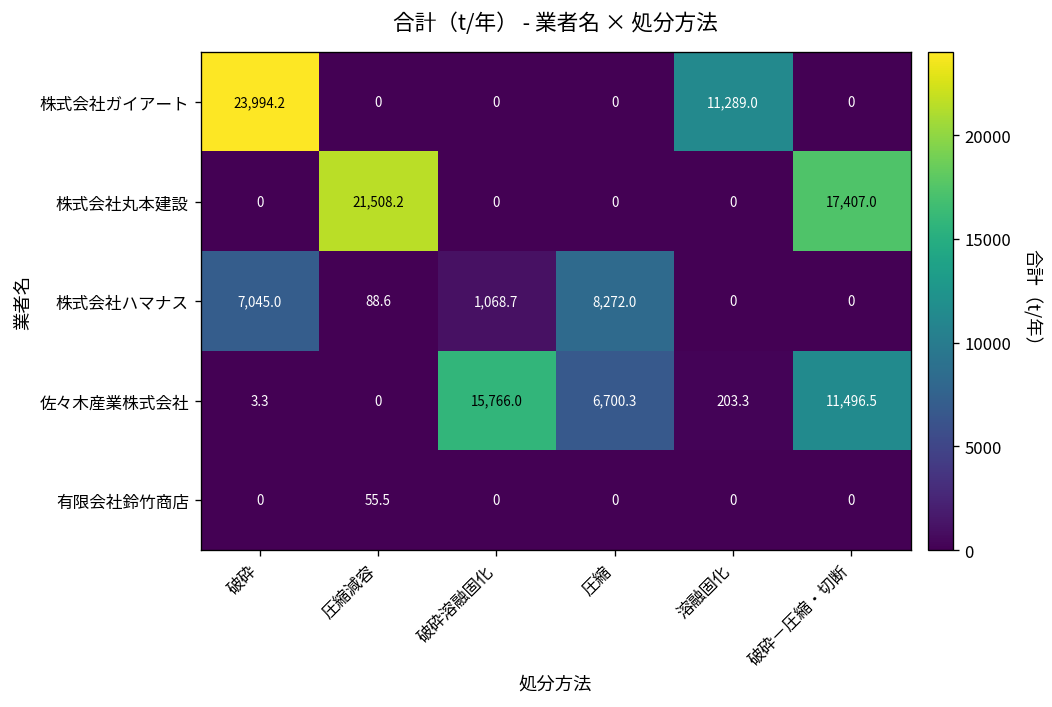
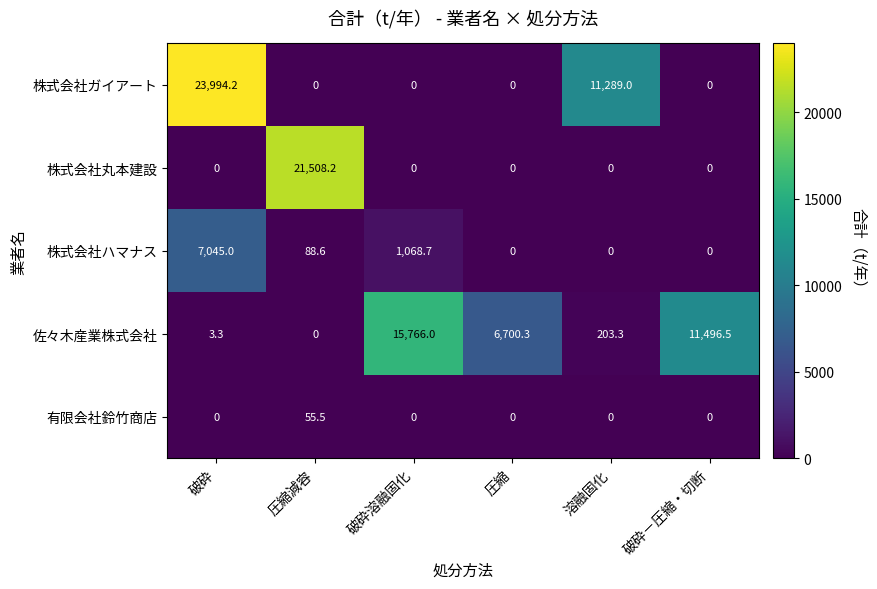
株式会社丸本建設, 破砕－圧縮・切断: 17,407.0 -> 0
株式会社ハマナス, 圧縮: 8,272.0 -> 0
